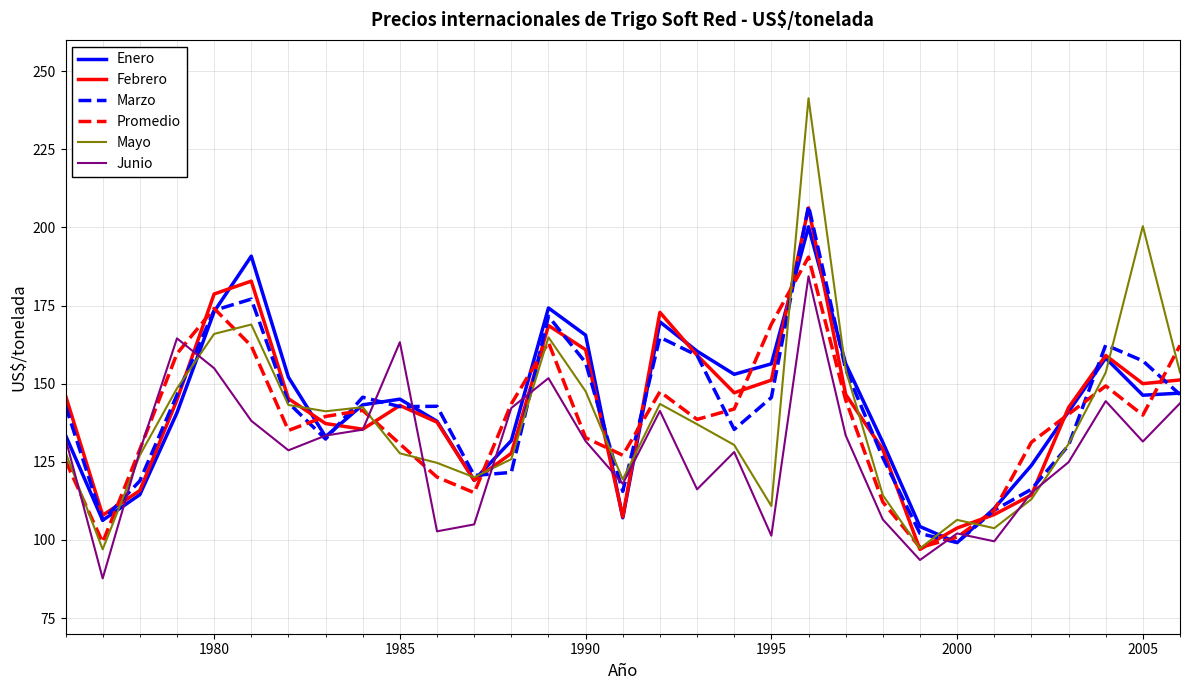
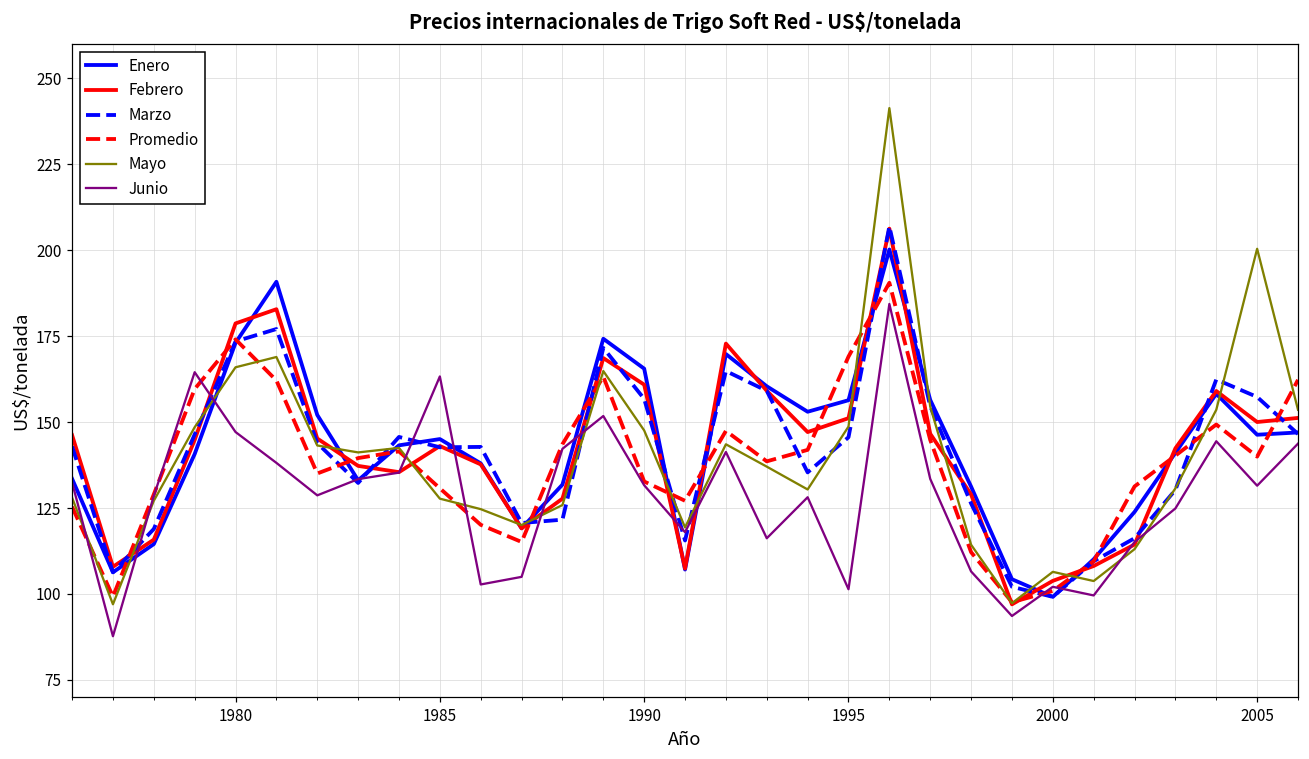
Junio, 1980: 155 -> 147
Mayo, 1995: 111 -> 149
